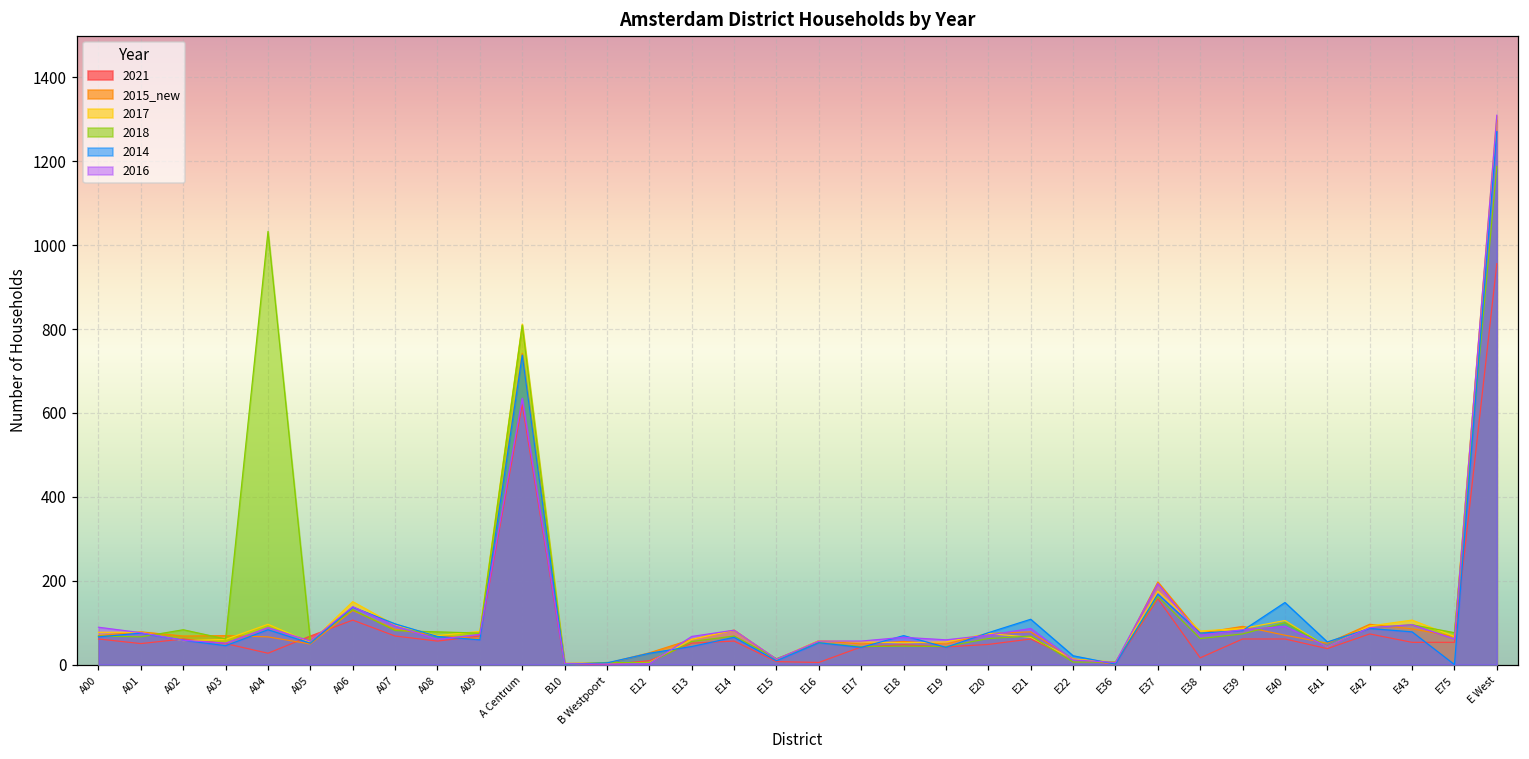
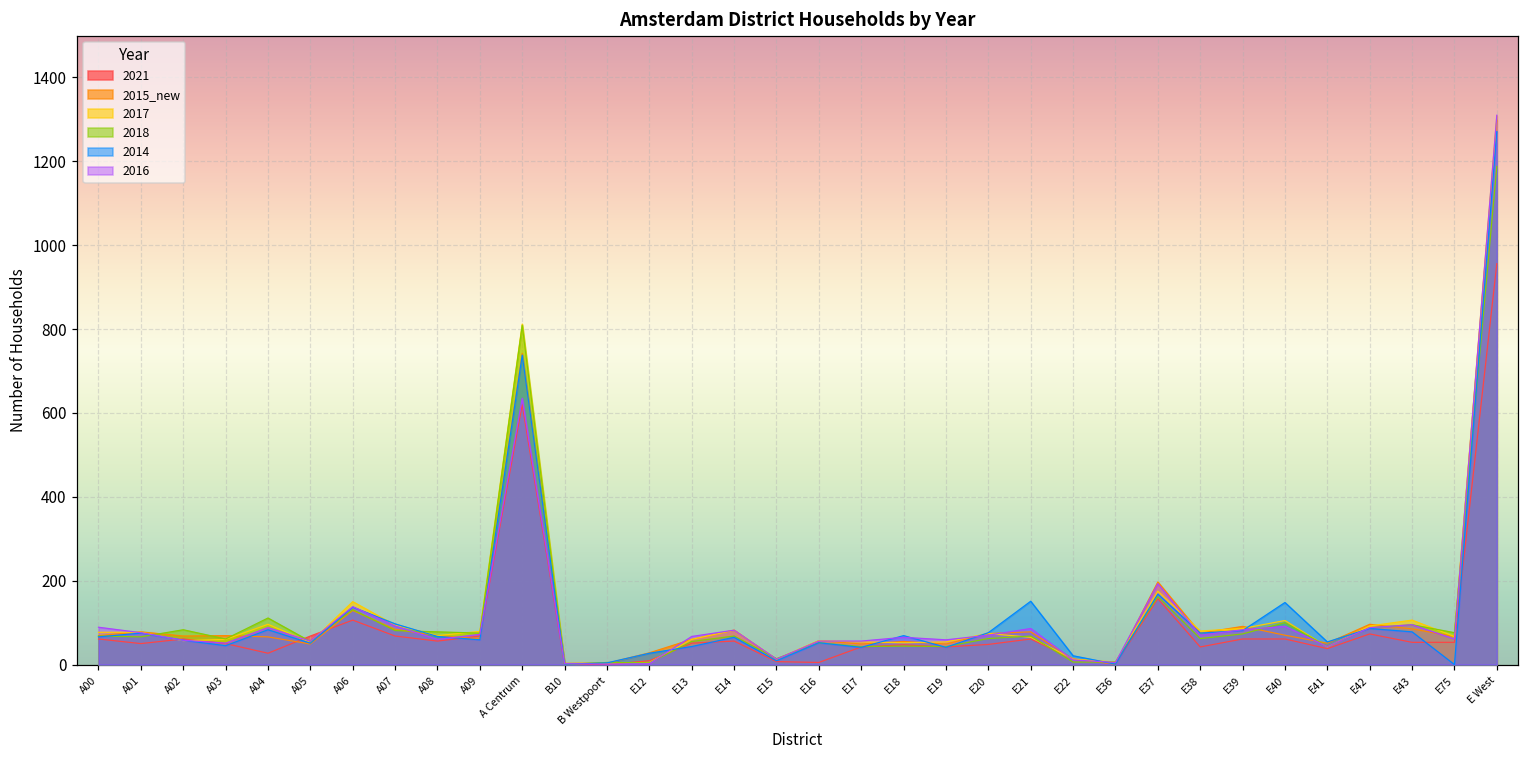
2018, A04: 1030 -> 110
2014, E21: 110 -> 150
2021, E38: 20 -> 40
